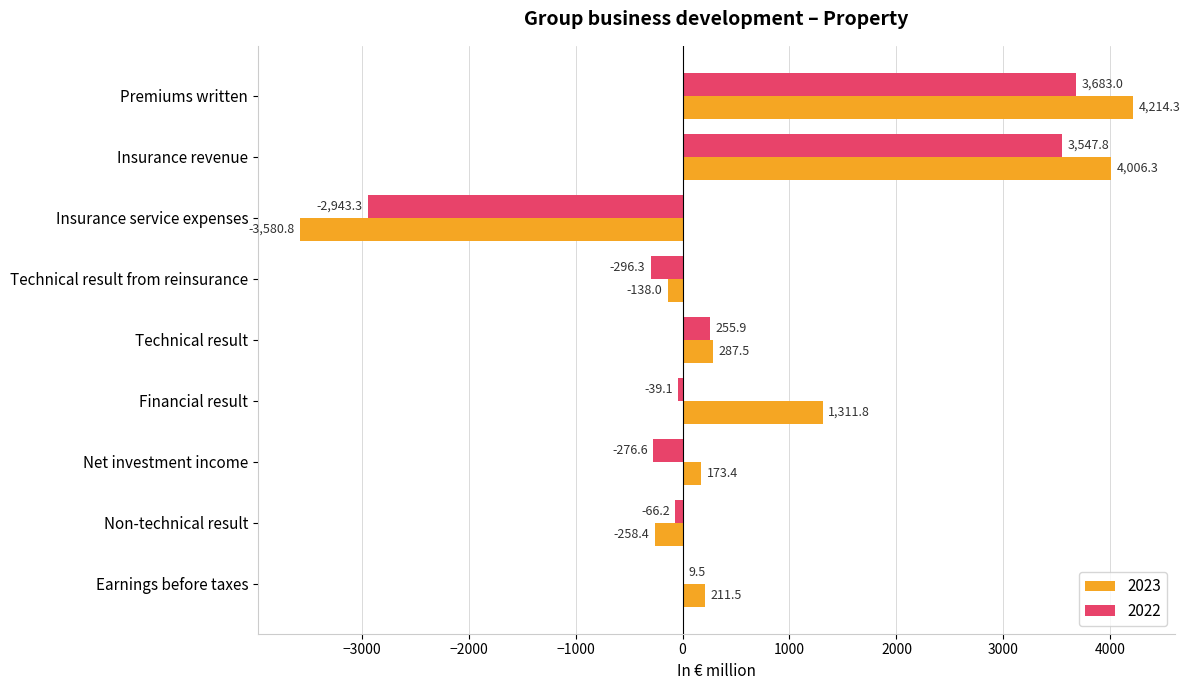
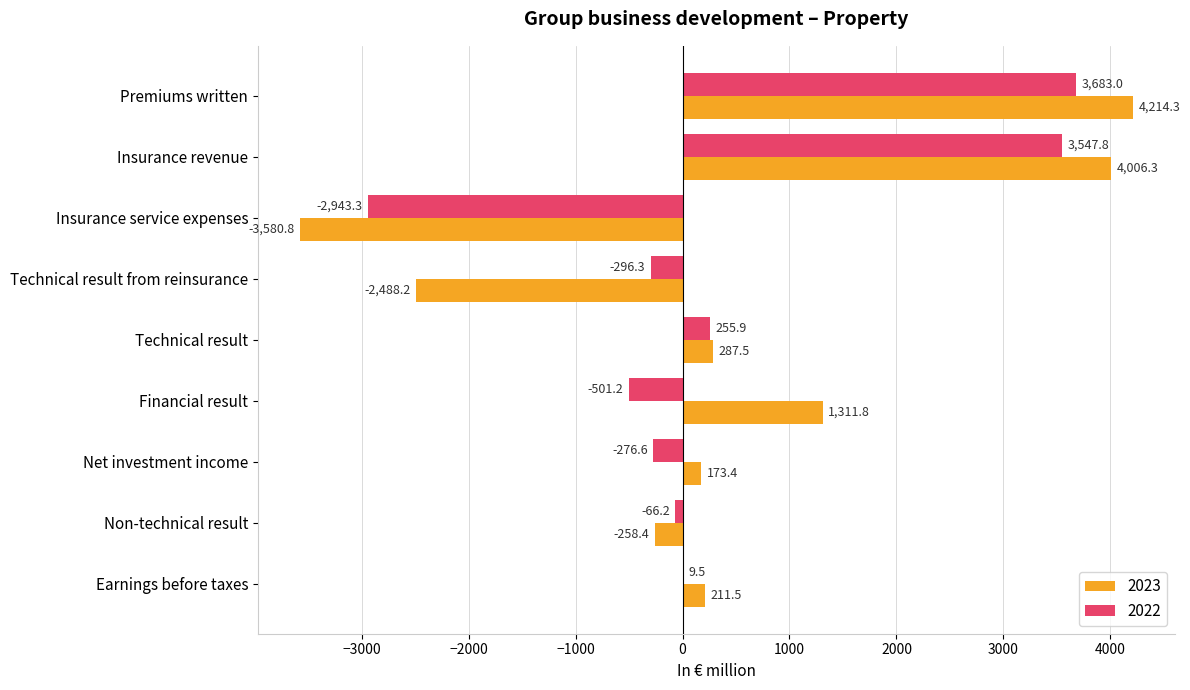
2023, Technical result from reinsurance: -138.0 -> -2,488.2
2022, Financial result: -39.1 -> -501.2
